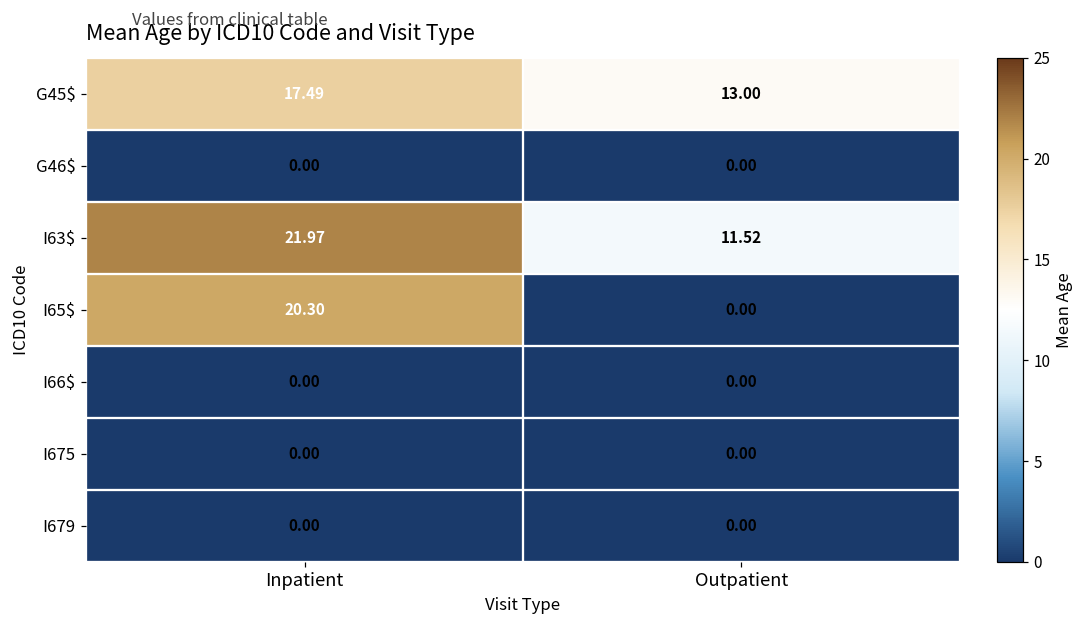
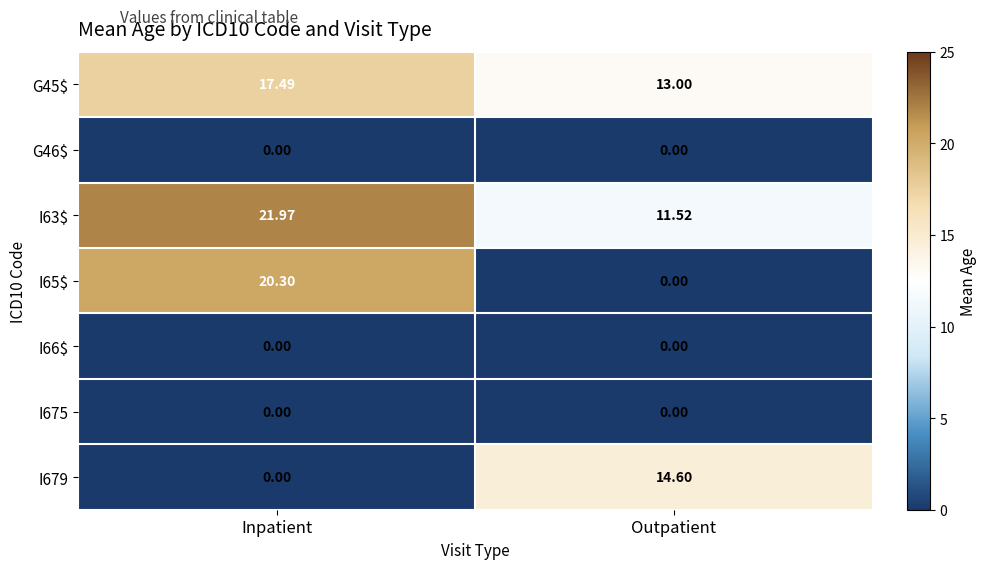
I679, Outpatient: 0.00 -> 14.60
